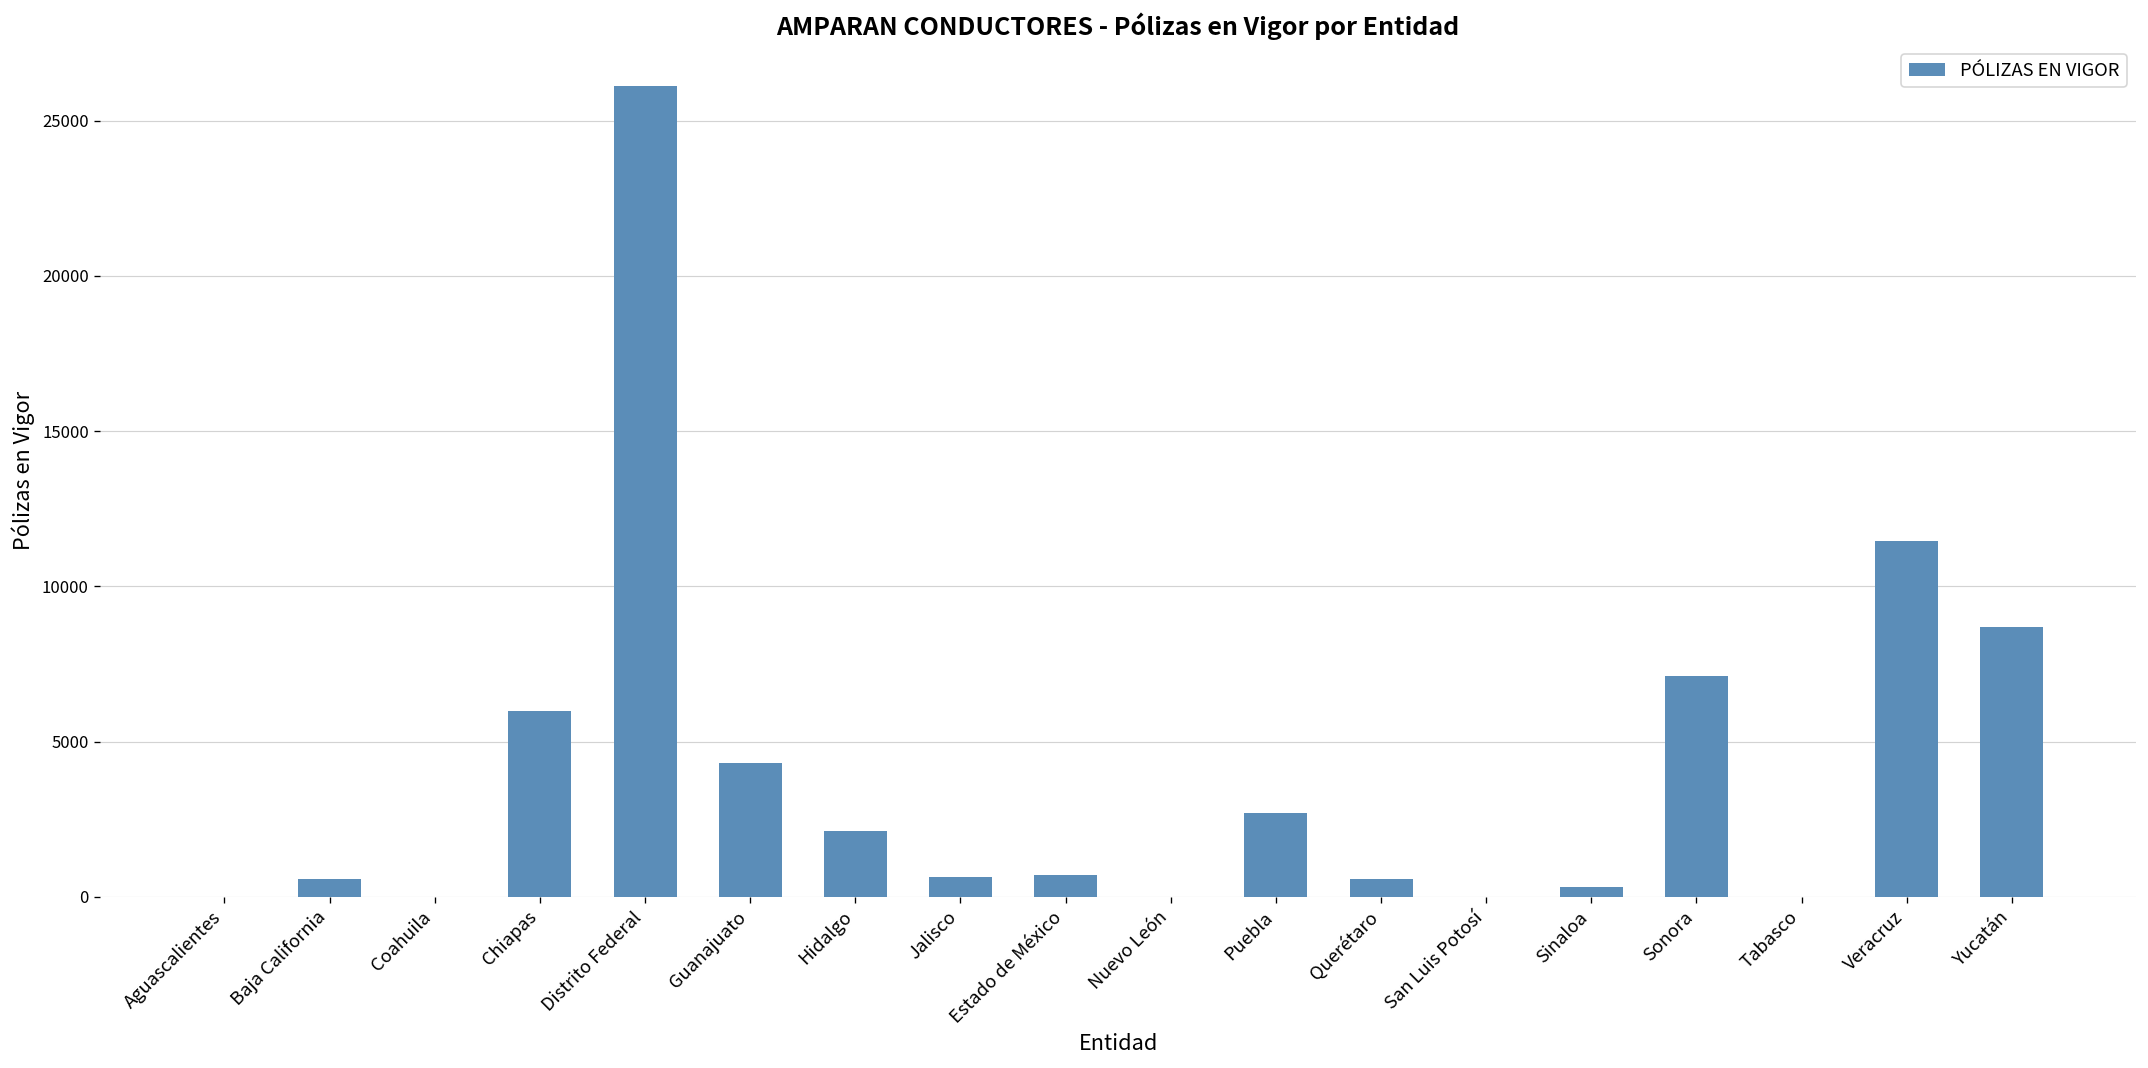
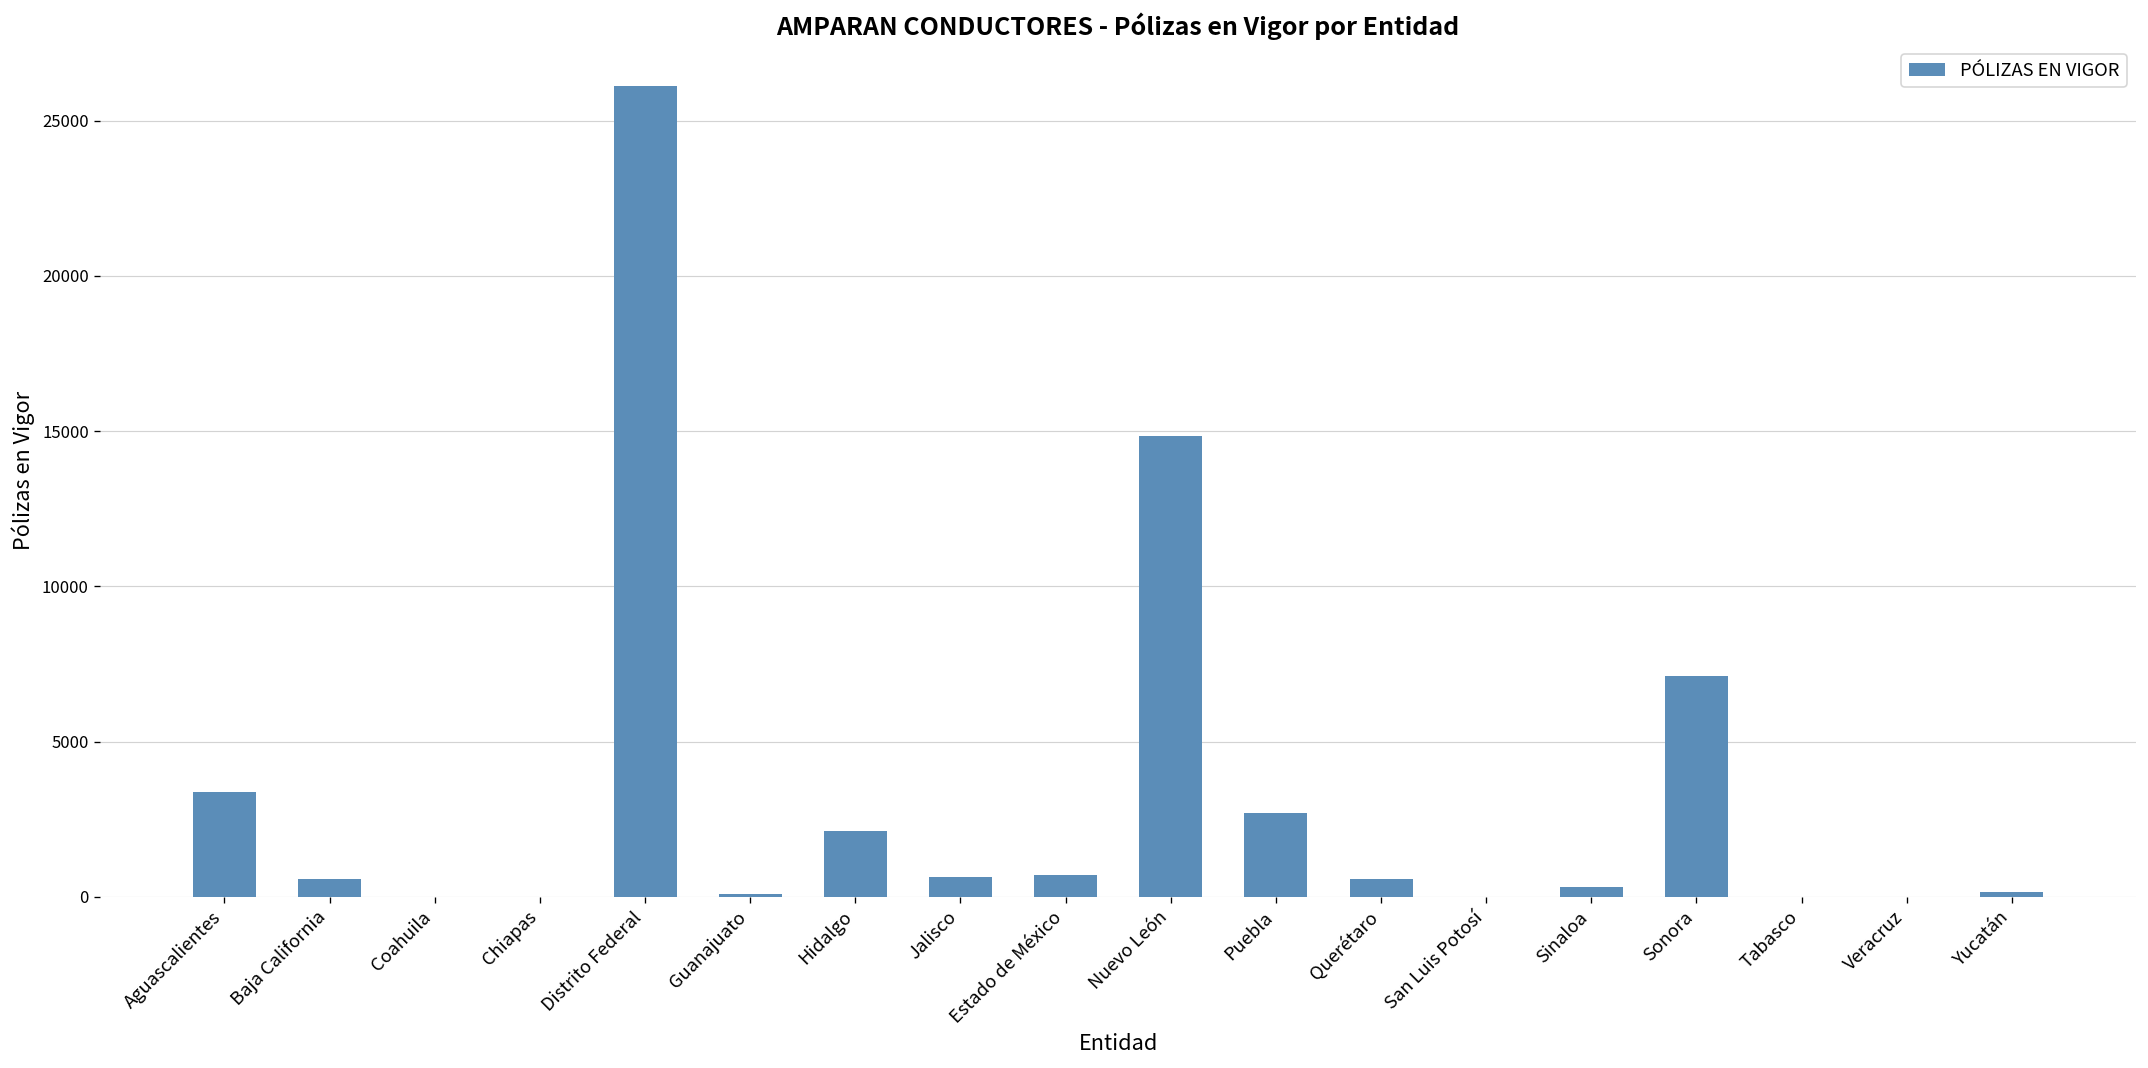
Aguascalientes: 0 -> 3400
Chiapas: 6000 -> 0
Guanajuato: 4300 -> 100
Nuevo León: 0 -> 14800
Veracruz: 11500 -> 0
Yucatán: 8700 -> 100
